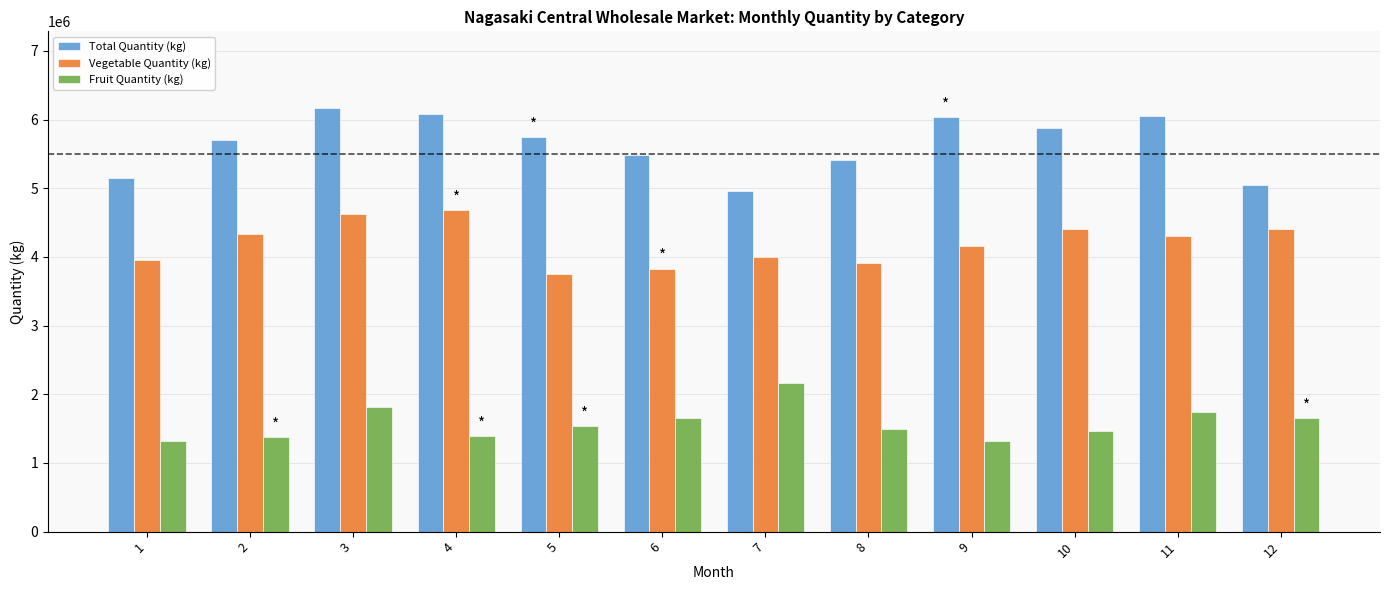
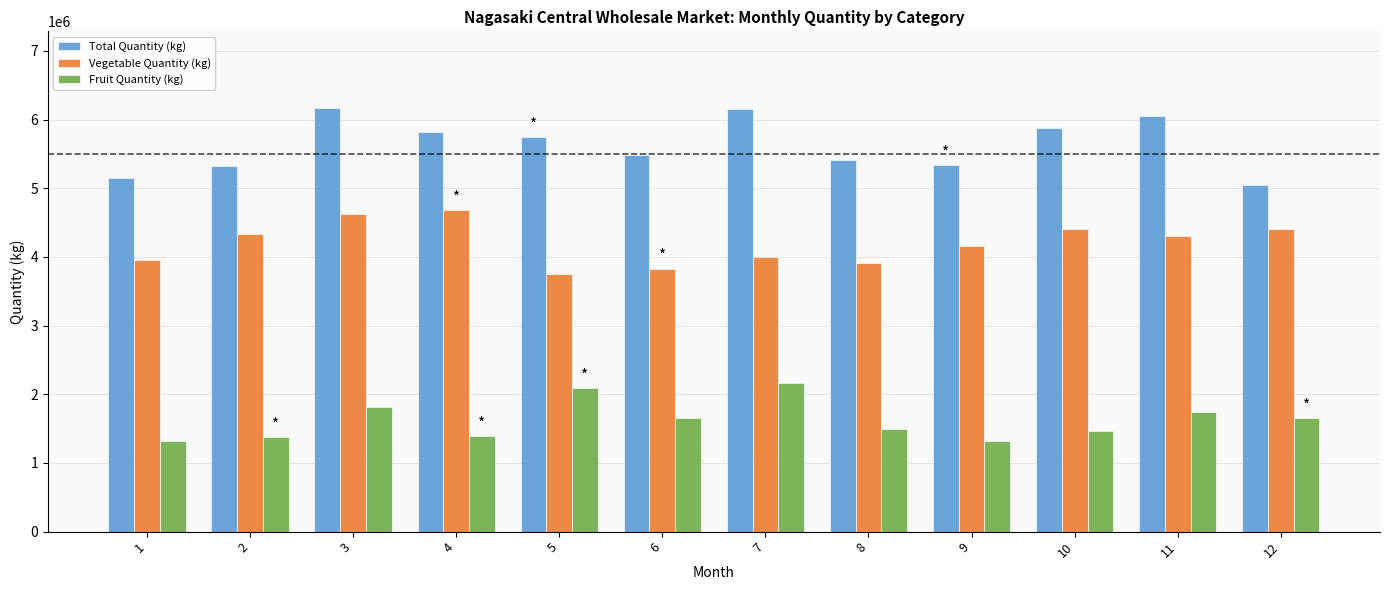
Total Quantity (kg), 2: 5700000 -> 5300000
Total Quantity (kg), 4: 6100000 -> 5800000
Fruit Quantity (kg), 5: 1500000 -> 2100000
Total Quantity (kg), 7: 5000000 -> 6200000
Total Quantity (kg), 9: 6000000 -> 5300000
